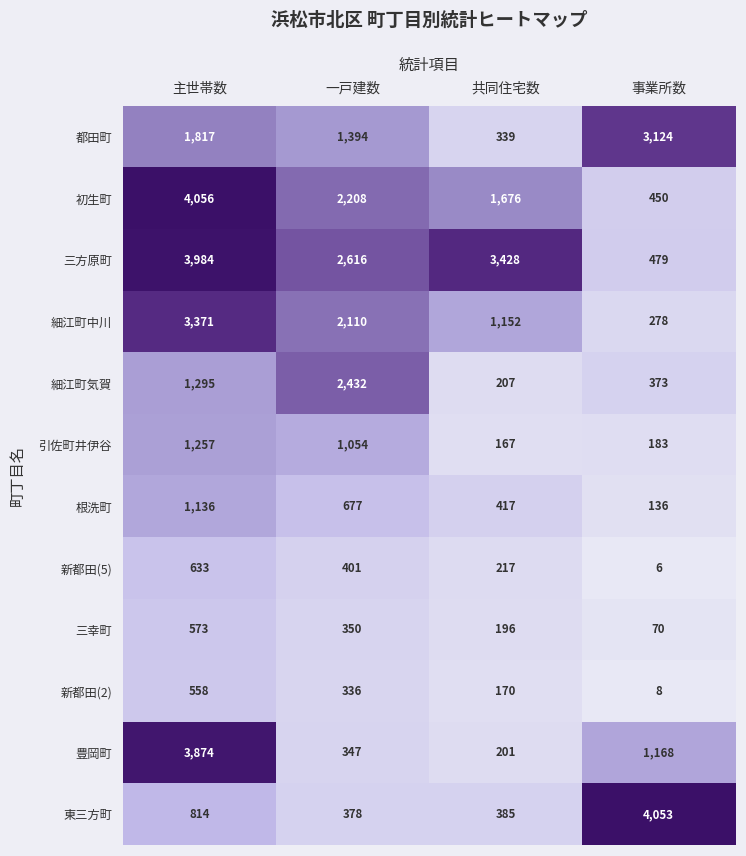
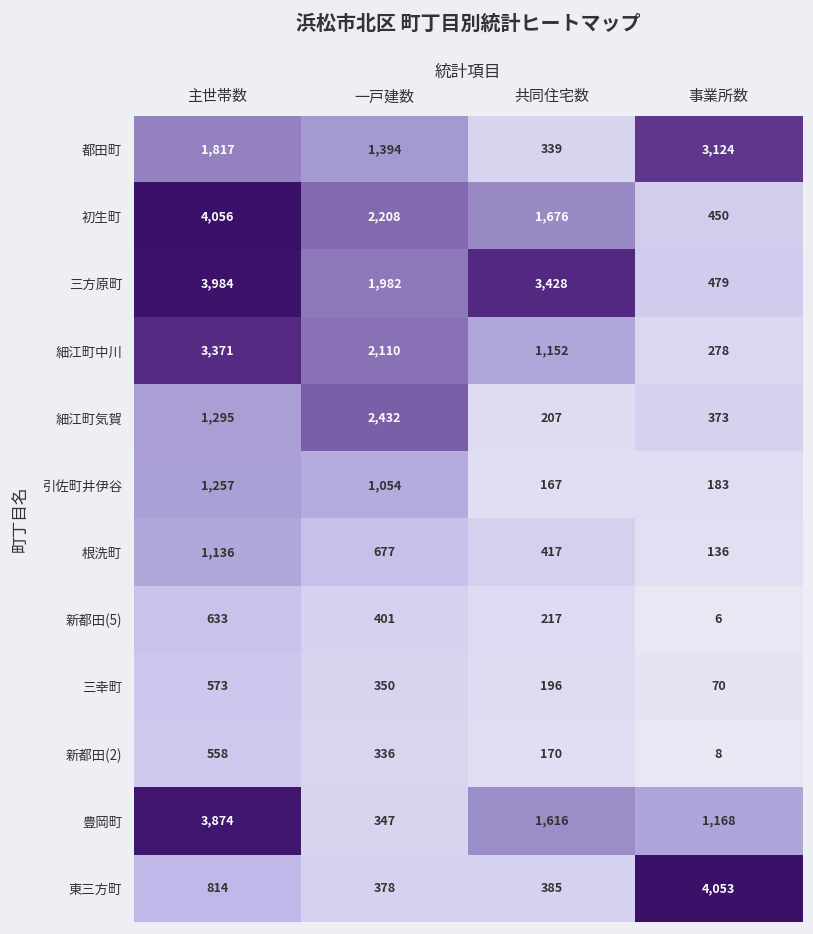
三方原町, 一戸建数: 2,616 -> 1,982
豊岡町, 共同住宅数: 201 -> 1,616
